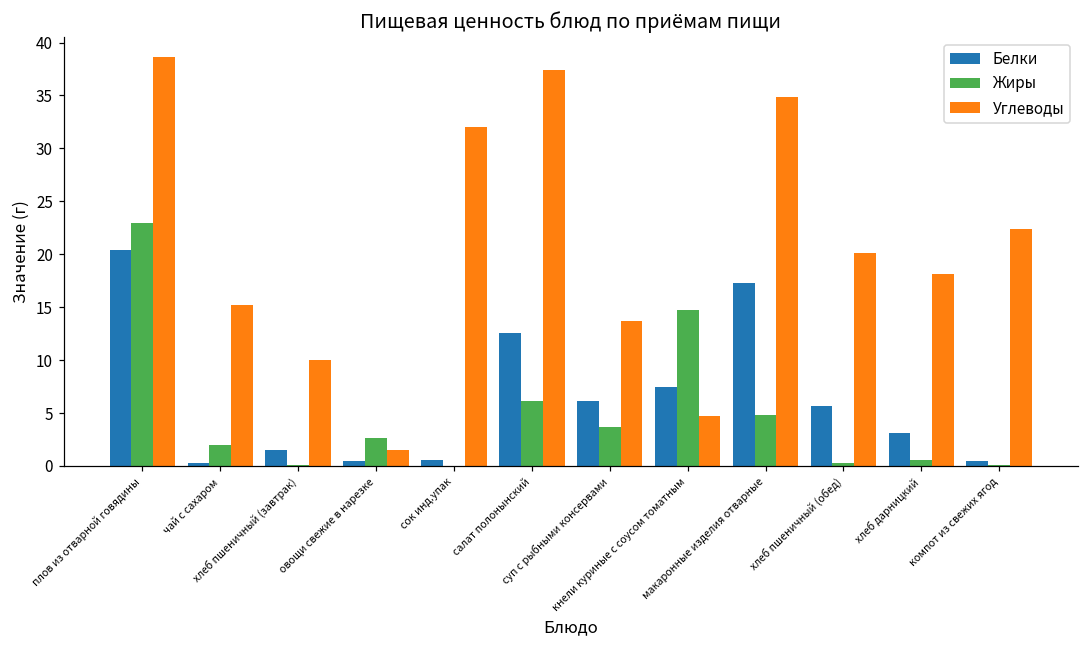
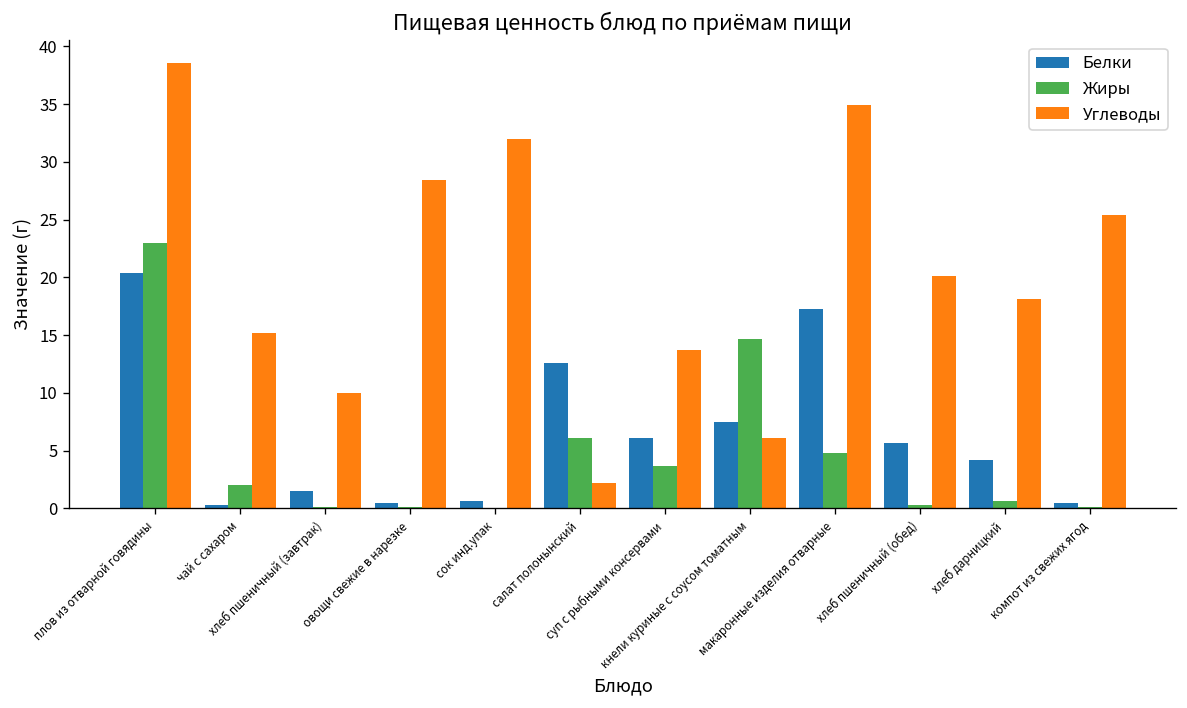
Жиры, овощи свежие в нарезке: 3 -> 0
Углеводы, овощи свежие в нарезке: 2 -> 28
Углеводы, салат полонынский: 37 -> 2
Углеводы, кнели куриные с соусом томатным: 5 -> 6
Белки, хлеб дарницкий: 3 -> 4
Углеводы, компот из свежих ягод: 22 -> 25
